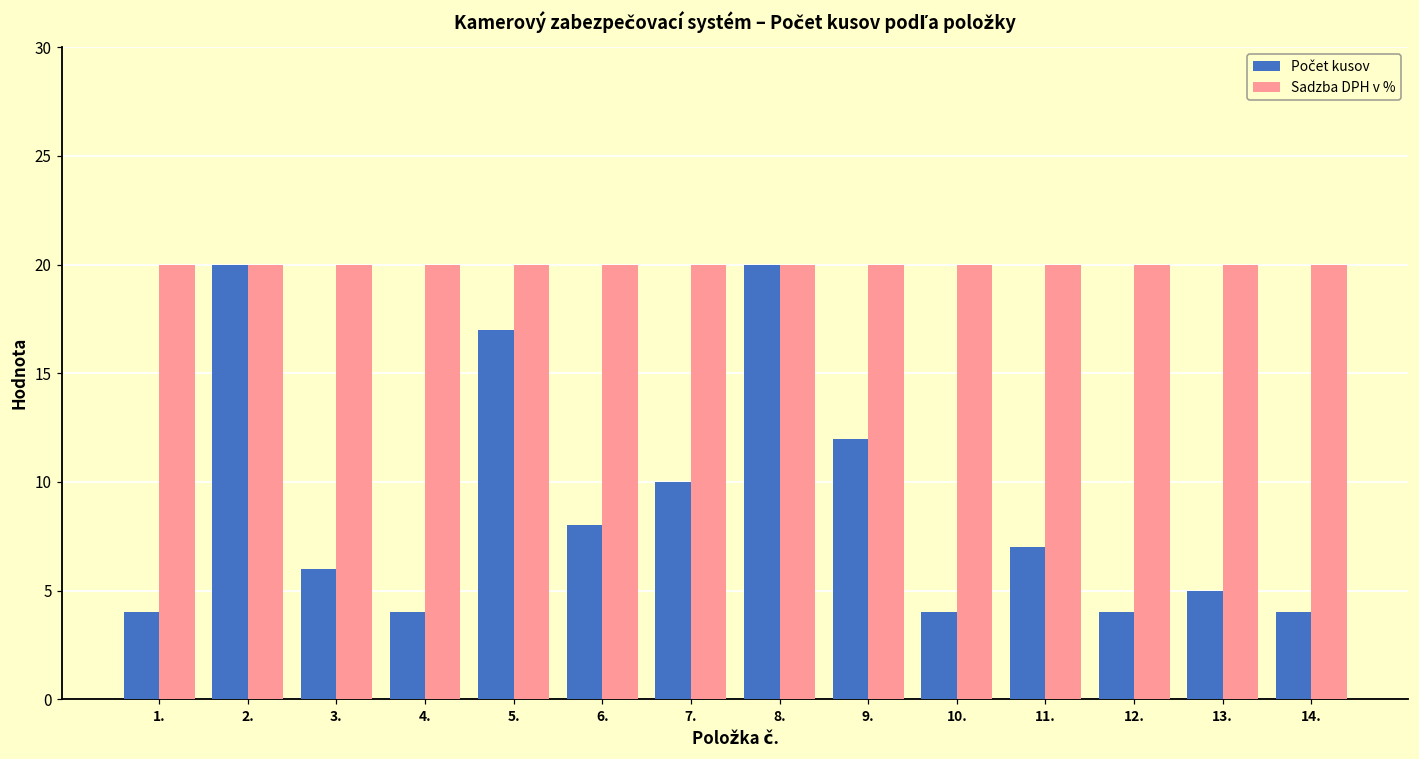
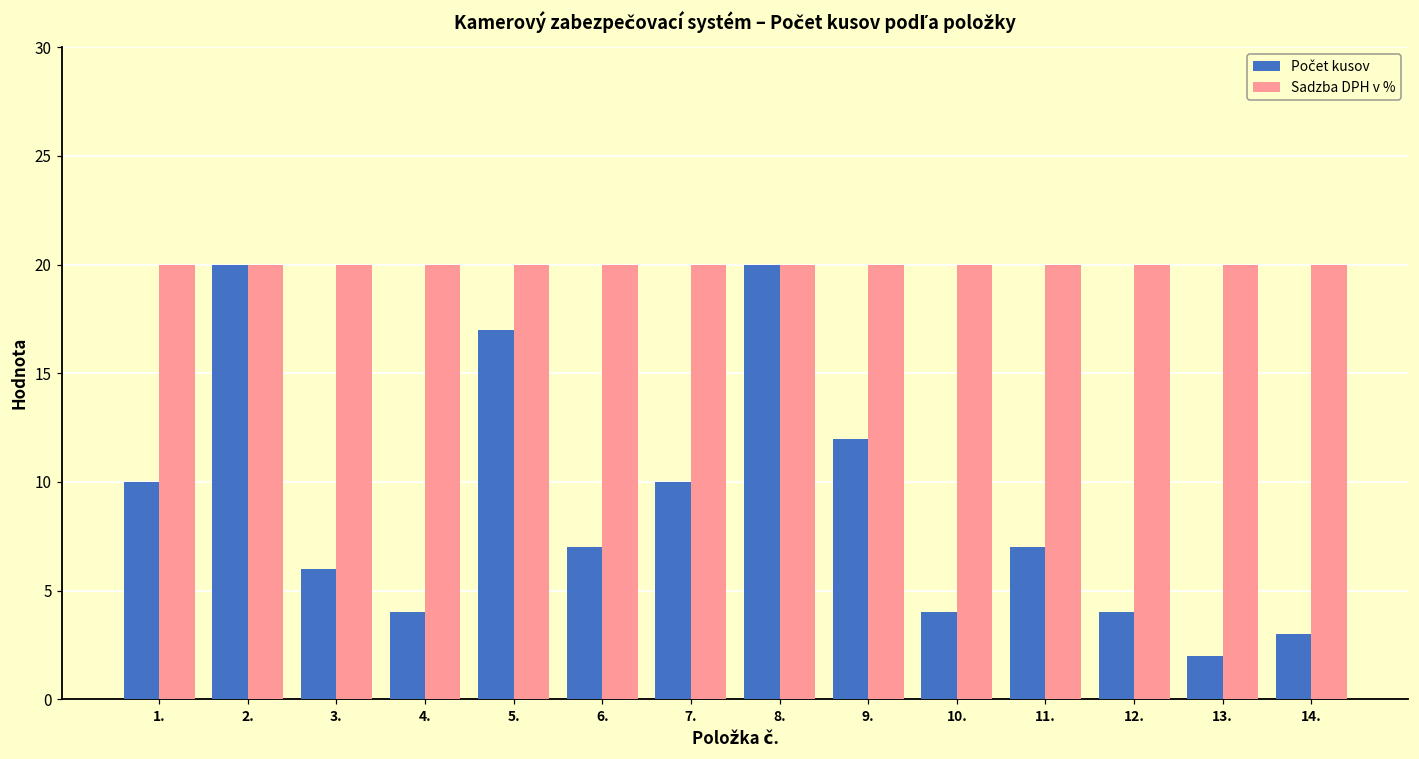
Počet kusov, 1.: 4 -> 10
Počet kusov, 6.: 8 -> 7
Počet kusov, 13.: 5 -> 2
Počet kusov, 14.: 4 -> 3
